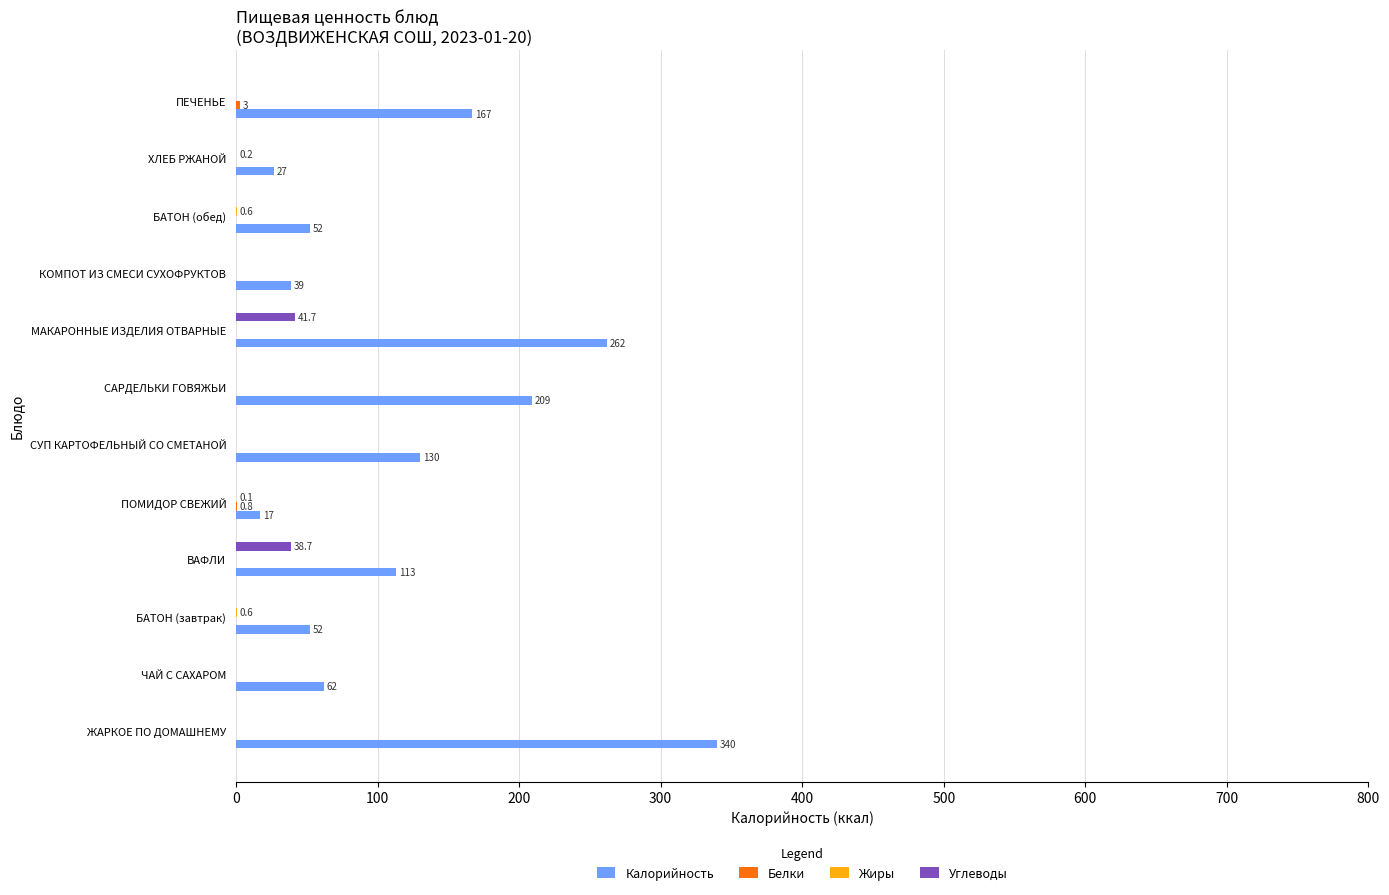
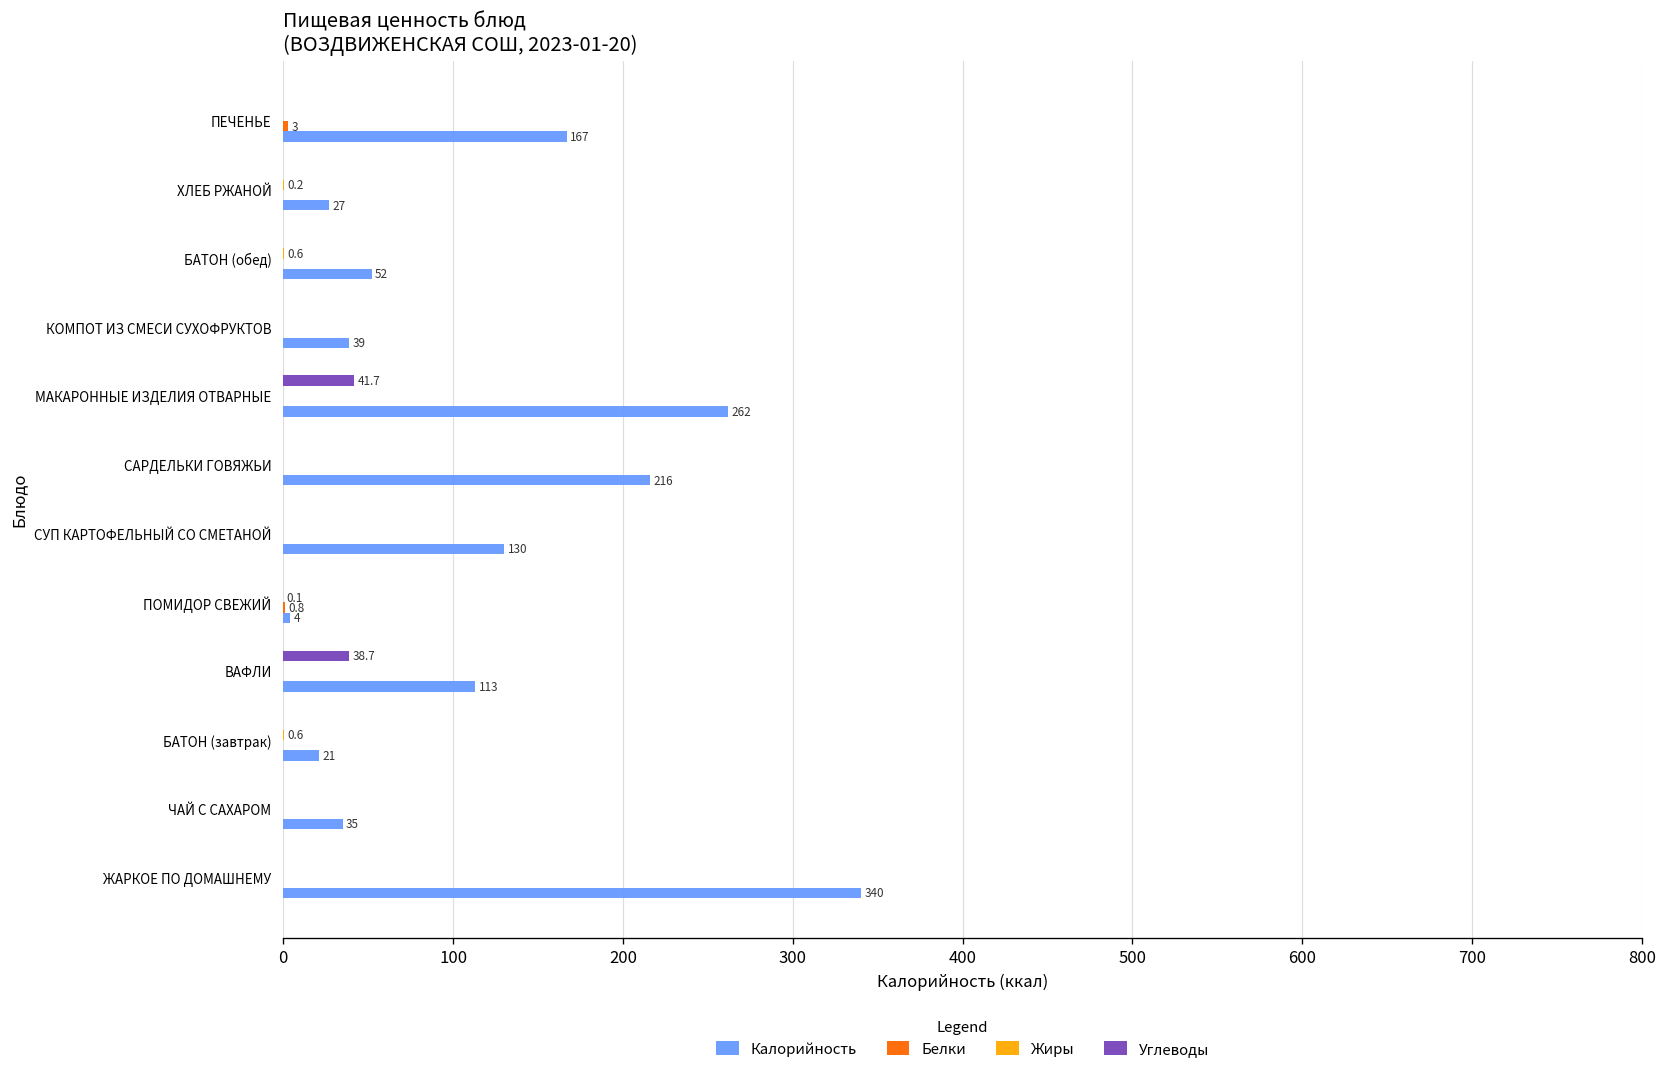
Калорийность, САРДЕЛЬКИ ГОВЯЖЬИ: 209 -> 216
Калорийность, ПОМИДОР СВЕЖИЙ: 17 -> 4
Калорийность, БАТОН (завтрак): 52 -> 21
Калорийность, ЧАЙ С САХАРОМ: 62 -> 35
